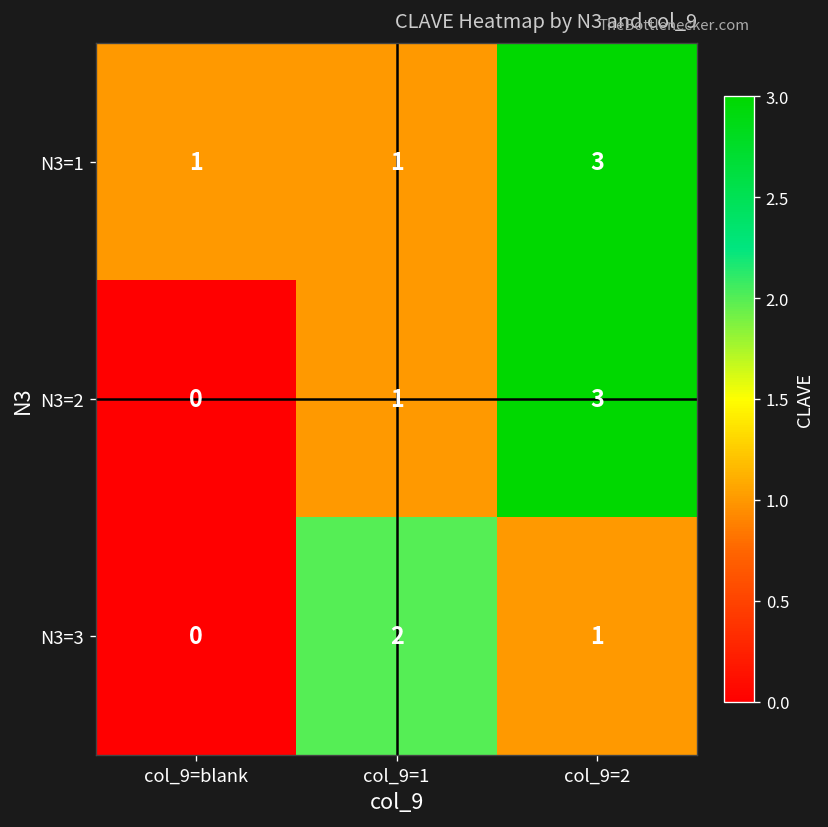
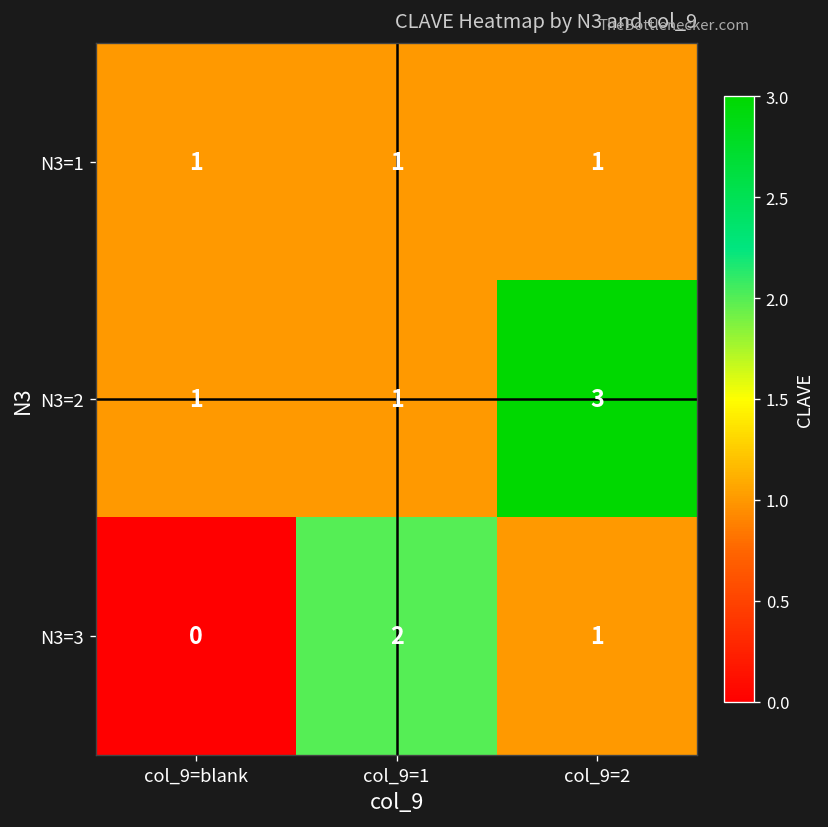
N3=1, col_9=2: 3 -> 1
N3=2, col_9=blank: 0 -> 1
